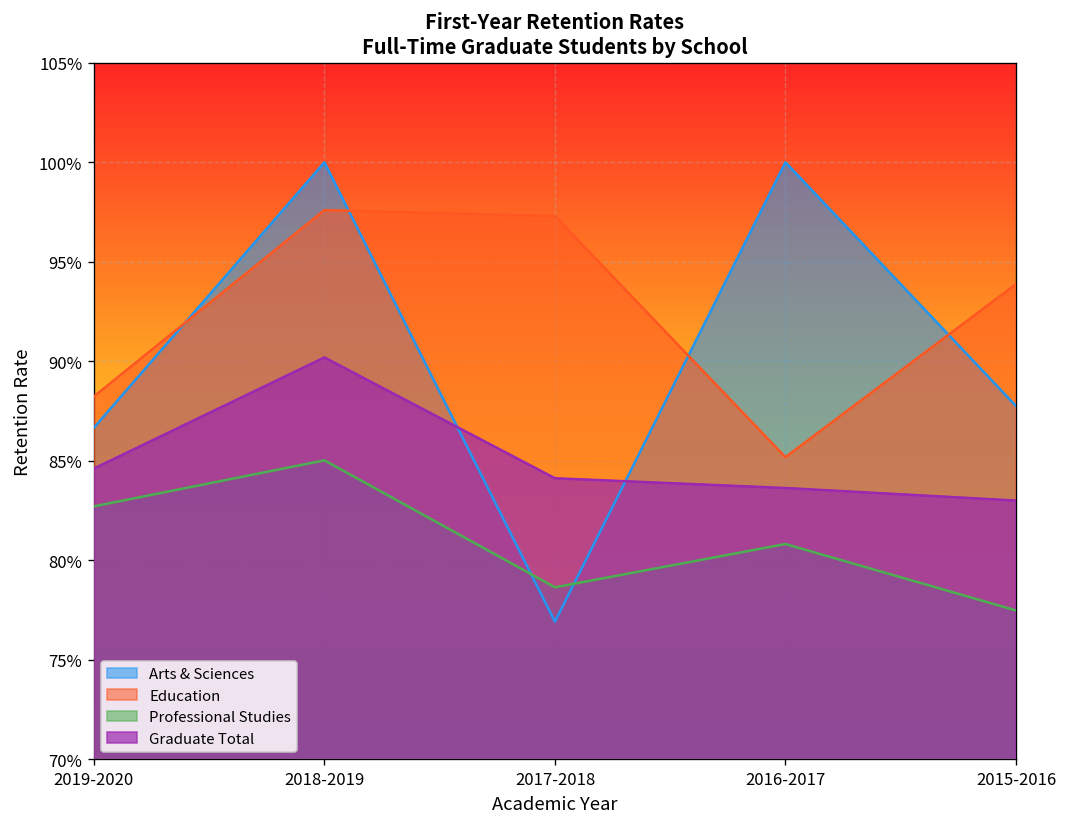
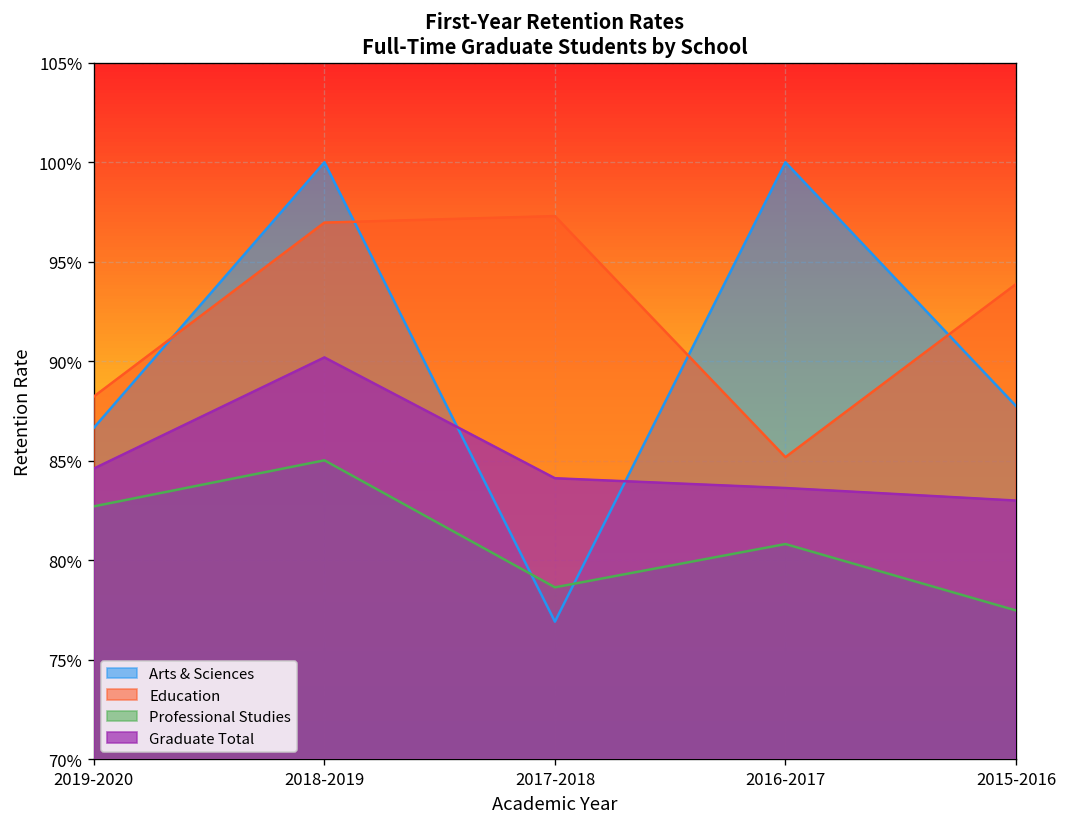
Education, 2018-2019: 97.6% -> 97.0%
